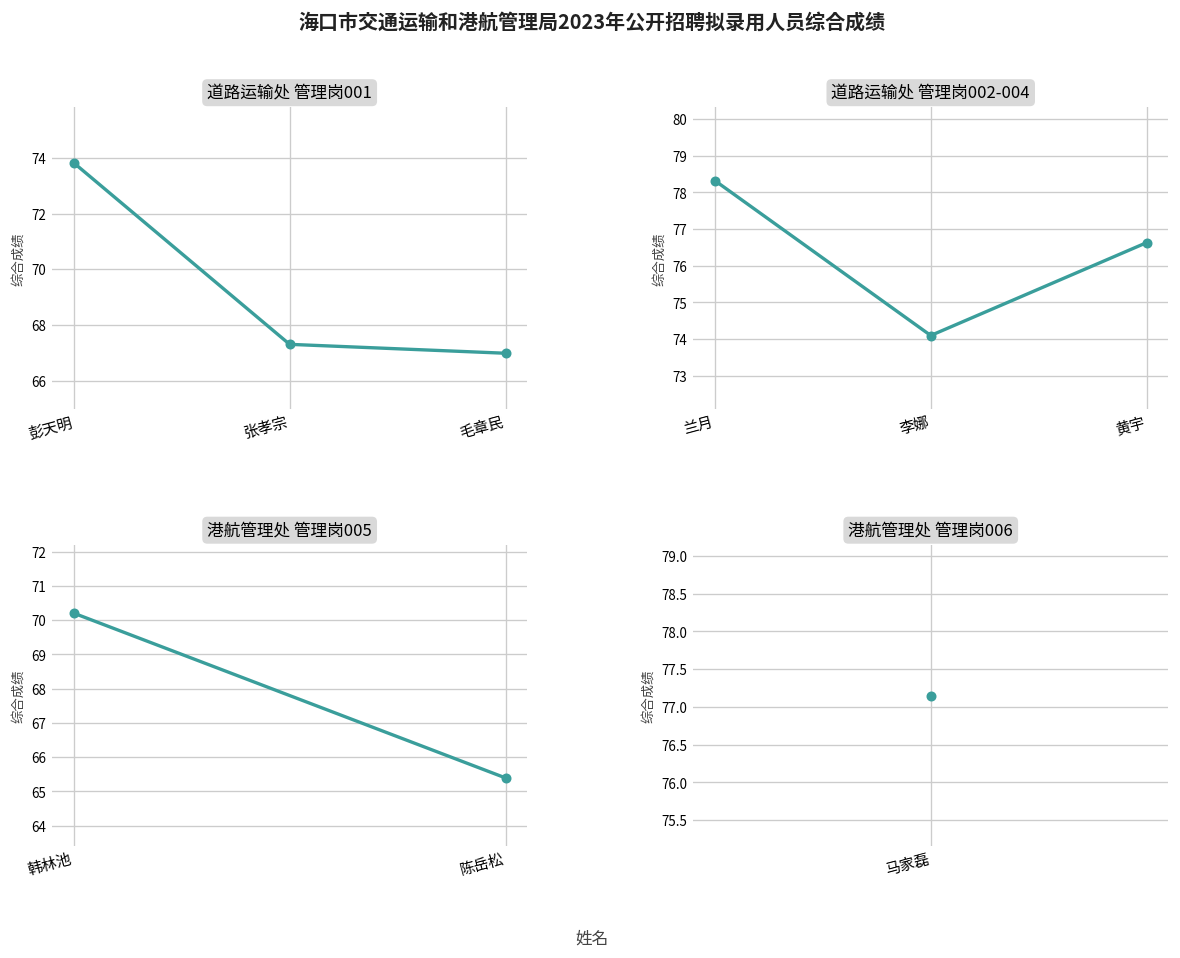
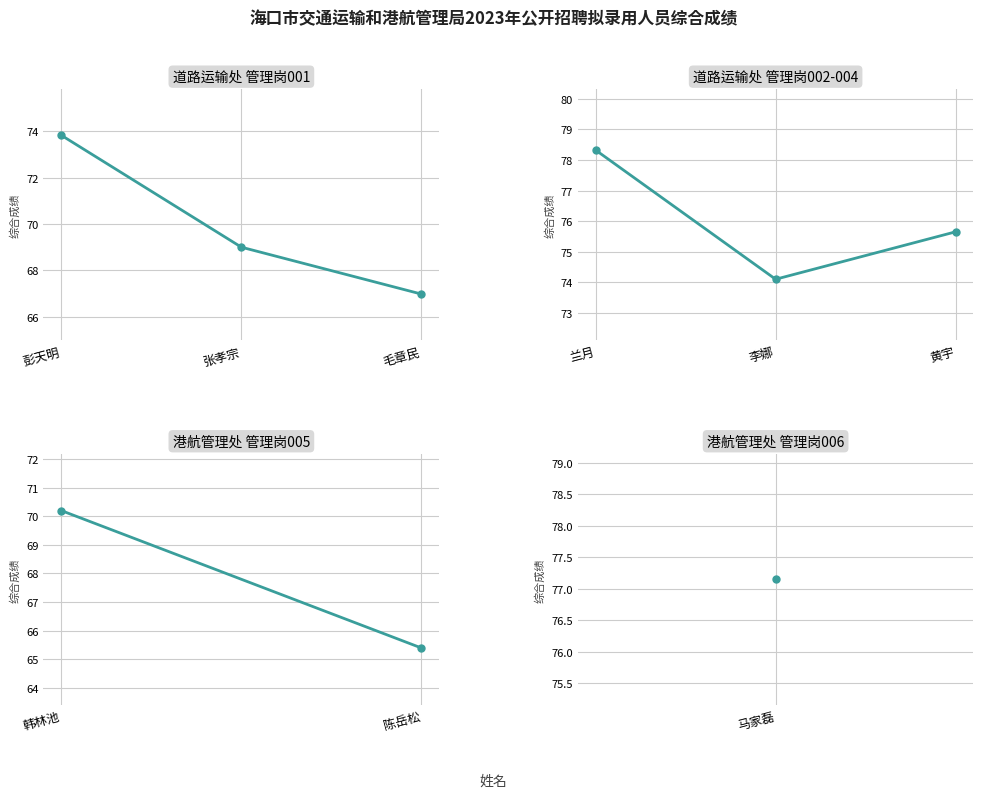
道路运输处 管理岗001, 张孝宗: 67.3 -> 69.0
道路运输处 管理岗002-004, 黄宇: 76.6 -> 75.7
